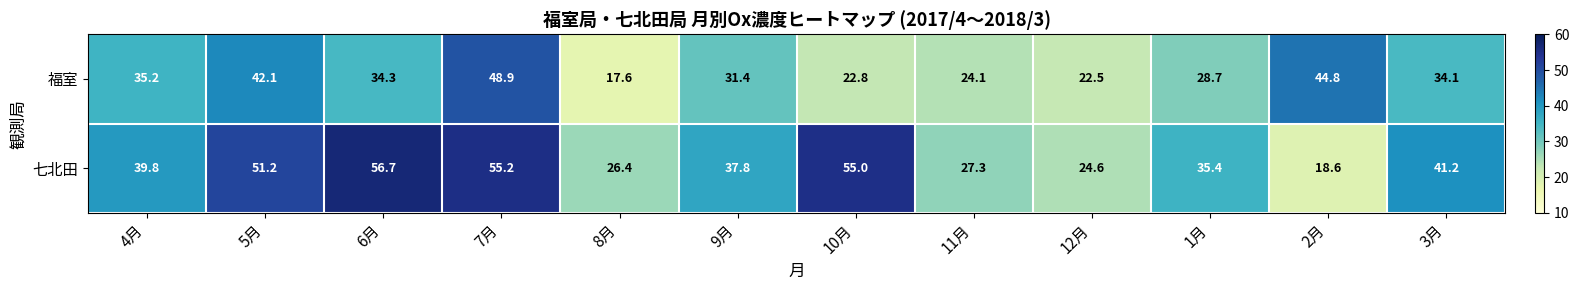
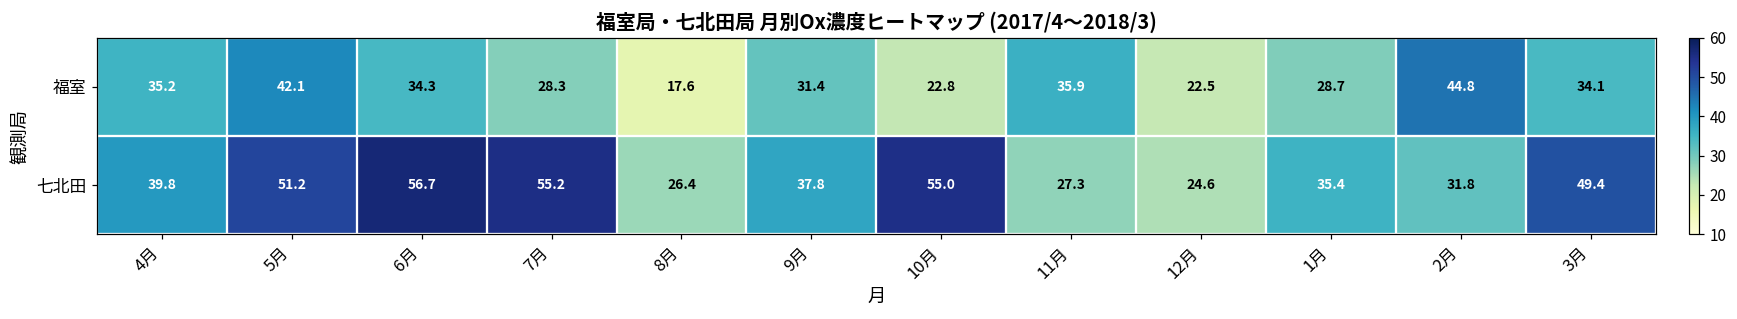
福室, 7月: 48.9 -> 28.3
福室, 11月: 24.1 -> 35.9
七北田, 2月: 18.6 -> 31.8
七北田, 3月: 41.2 -> 49.4
